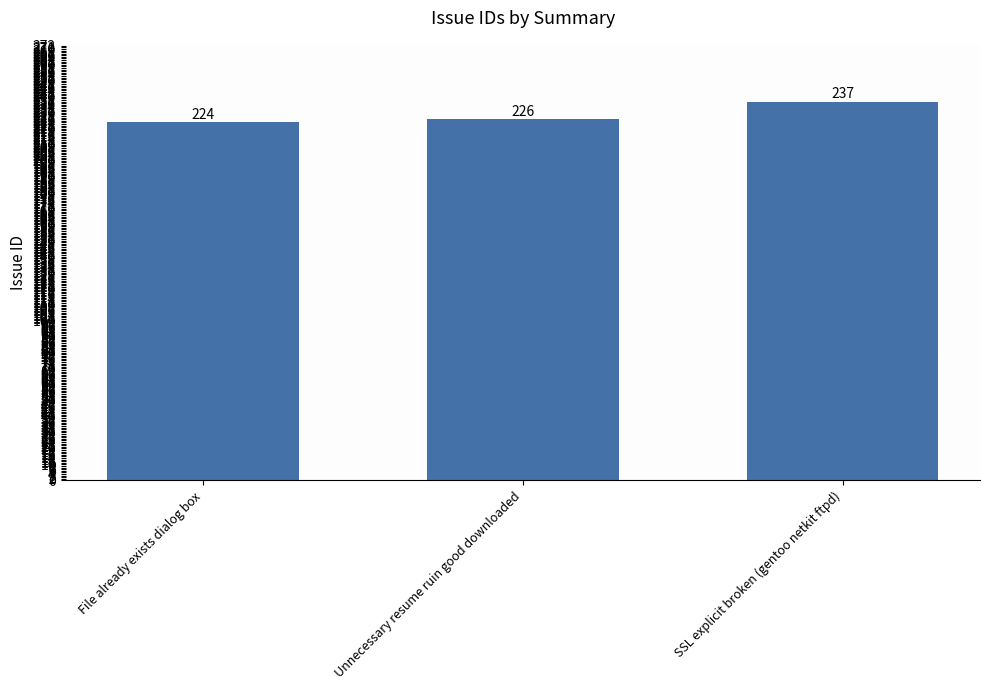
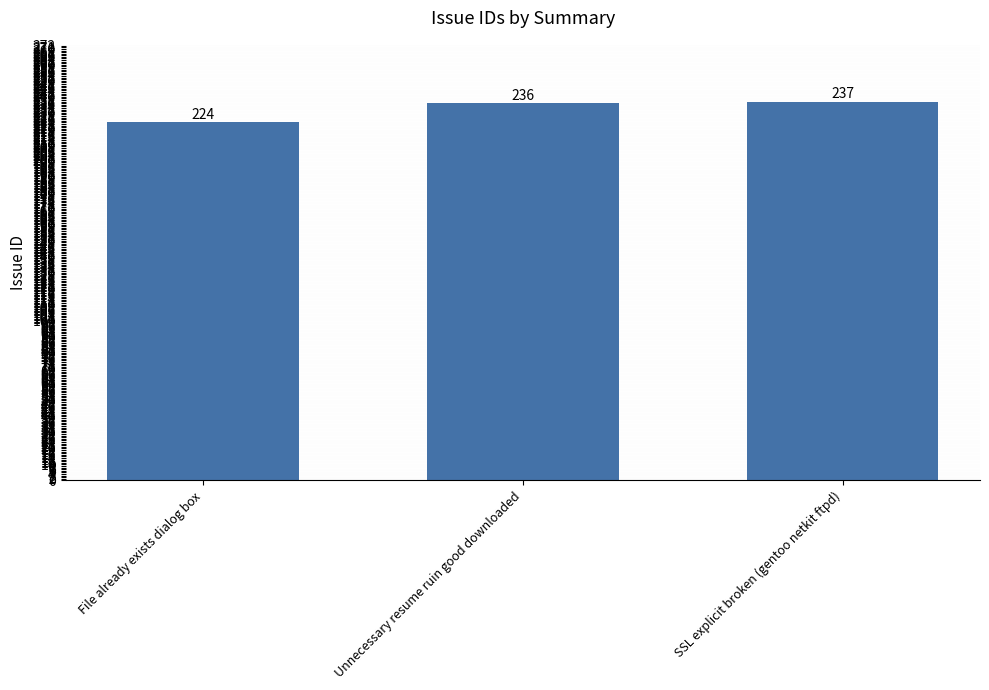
Unnecessary resume ruin good downloaded: 226 -> 236
